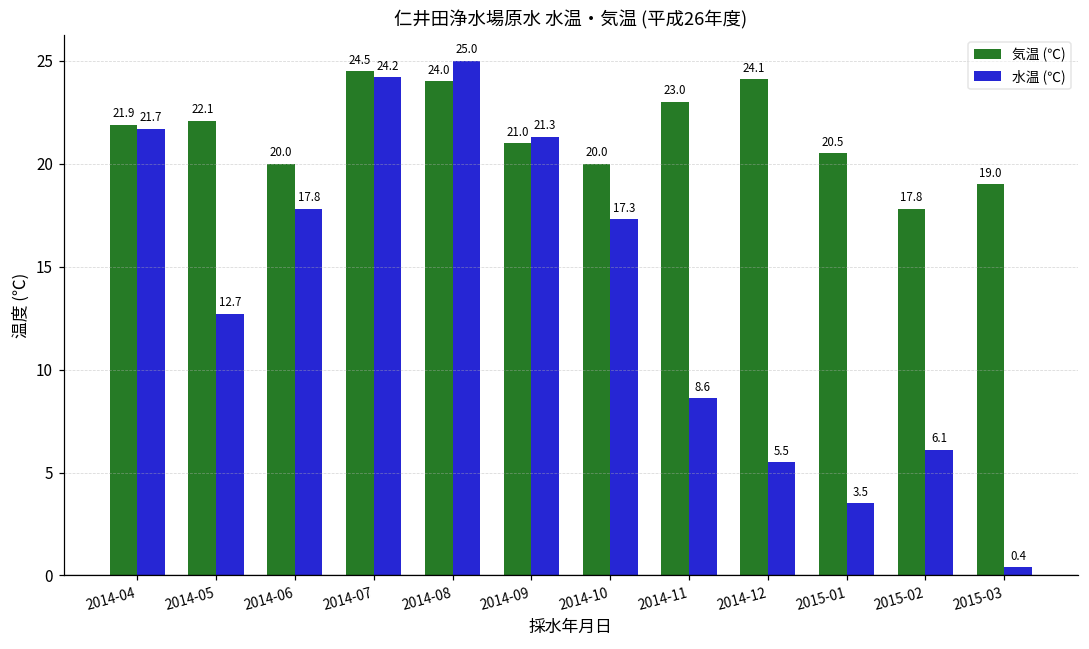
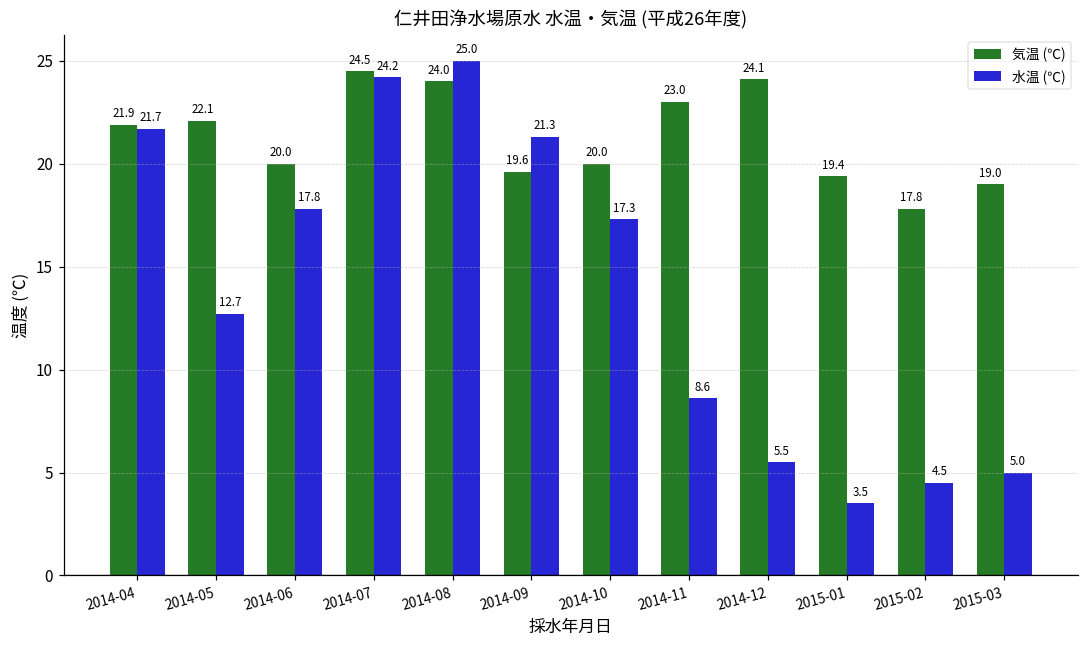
気温 (℃), 2014-09: 21.0 -> 19.6
気温 (℃), 2015-01: 20.5 -> 19.4
水温 (℃), 2015-02: 6.1 -> 4.5
水温 (℃), 2015-03: 0.4 -> 5.0
